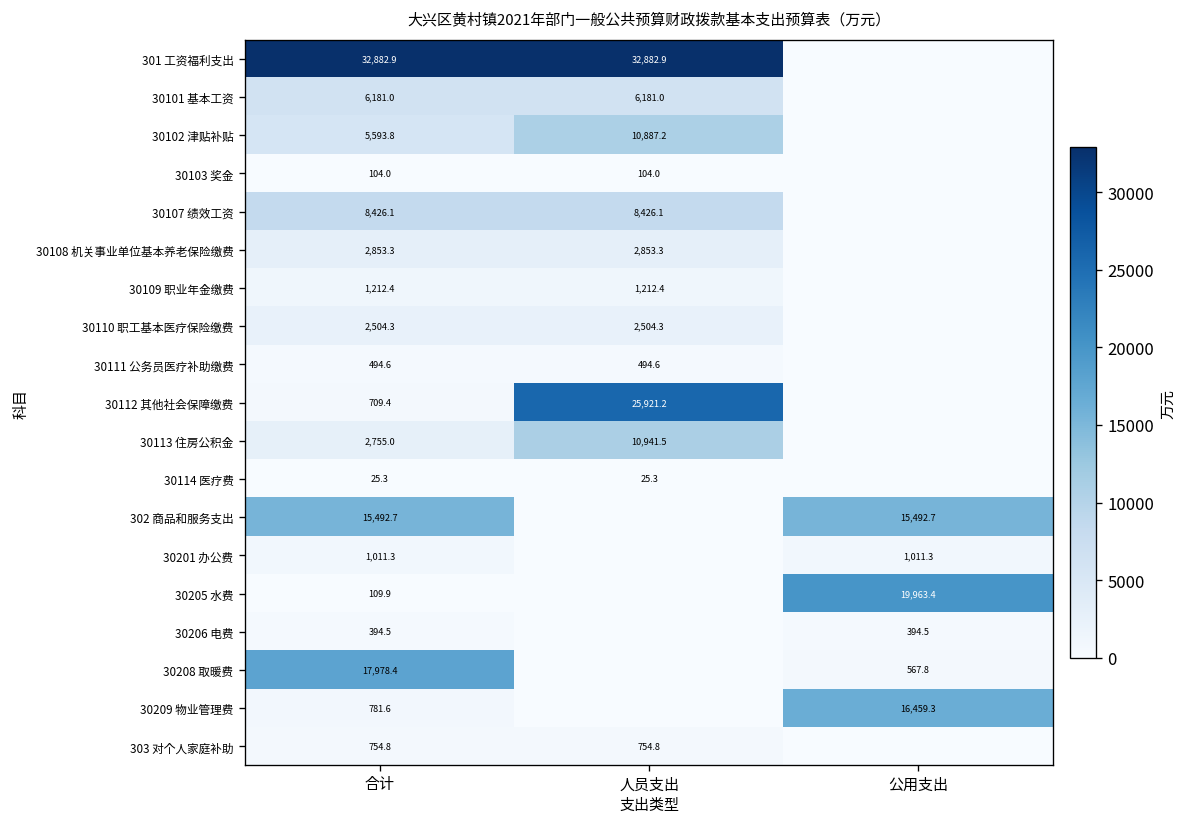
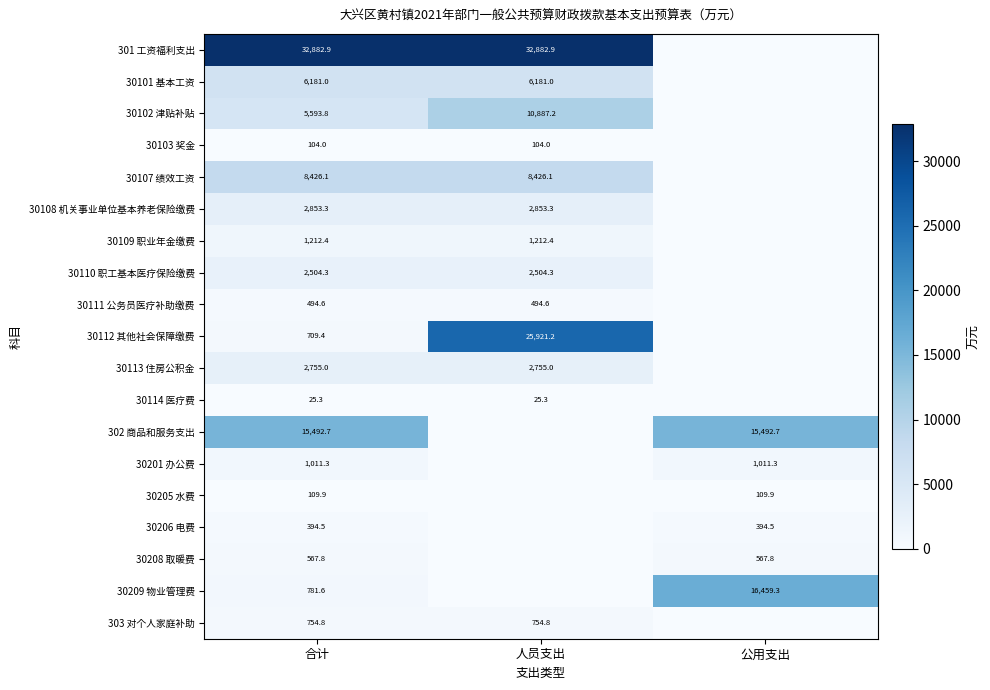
30113 住房公积金, 人员支出: 10,941.5 -> 2,755.0
30205 水费, 公用支出: 19,963.4 -> 109.9
30208 取暖费, 合计: 17,978.4 -> 567.8
